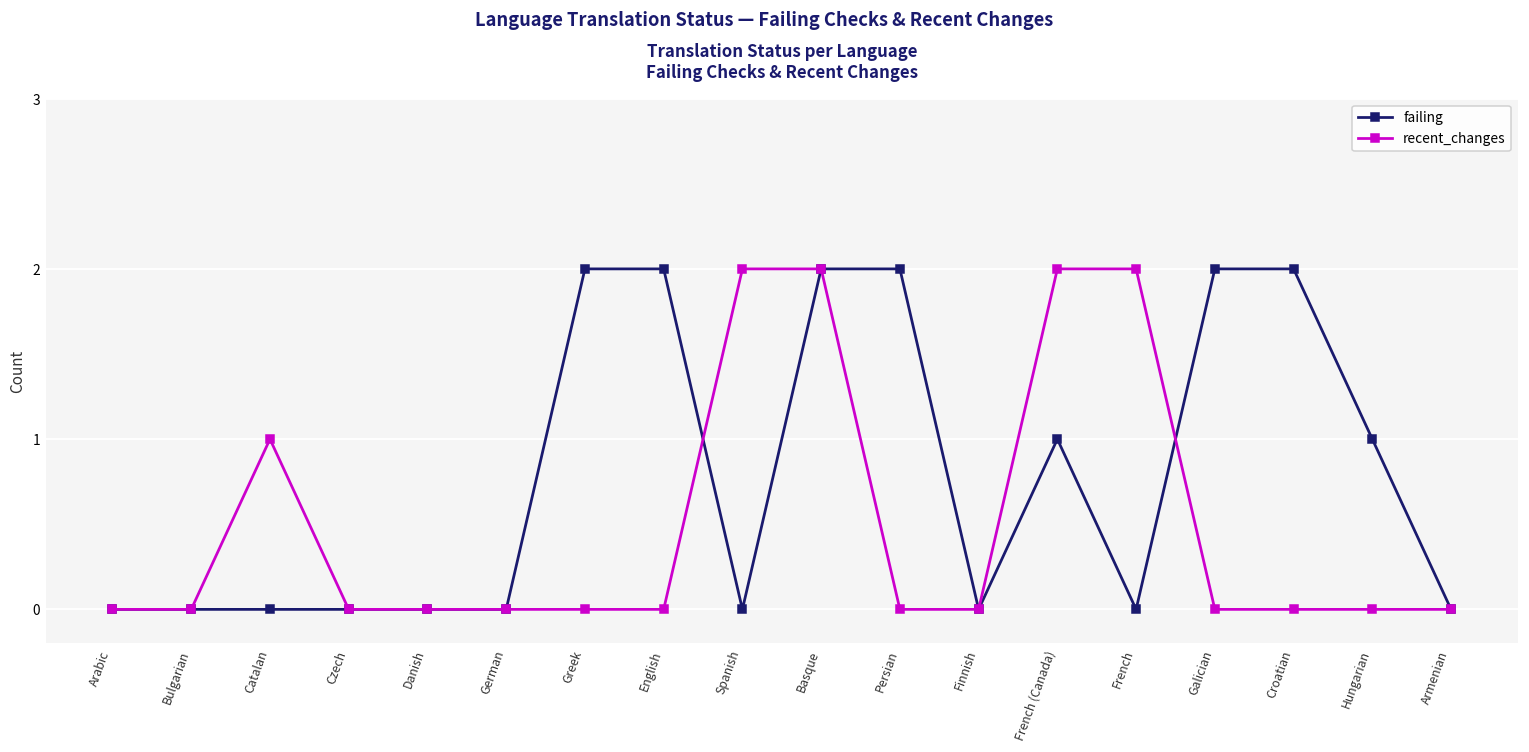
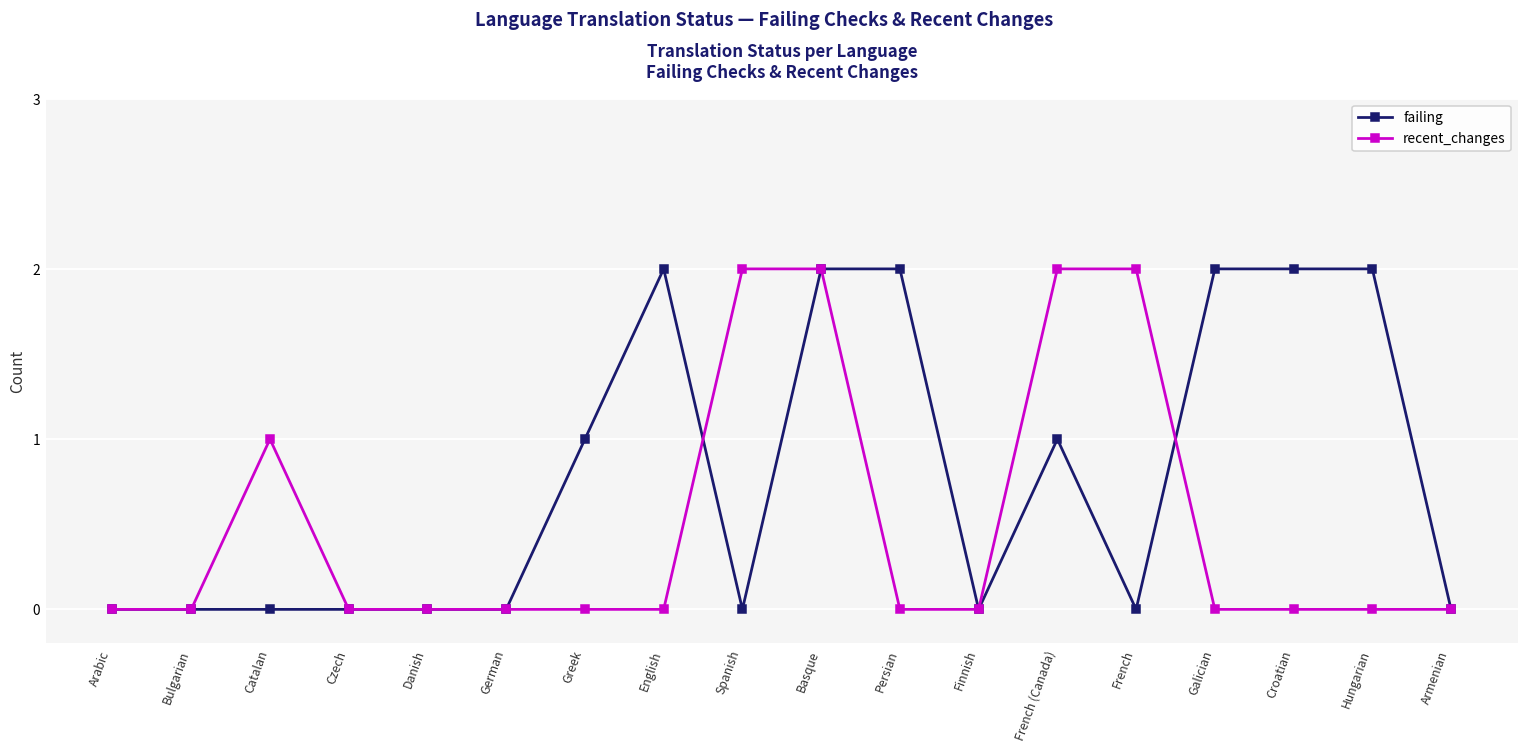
failing, Greek: 2 -> 1
failing, Hungarian: 1 -> 2
